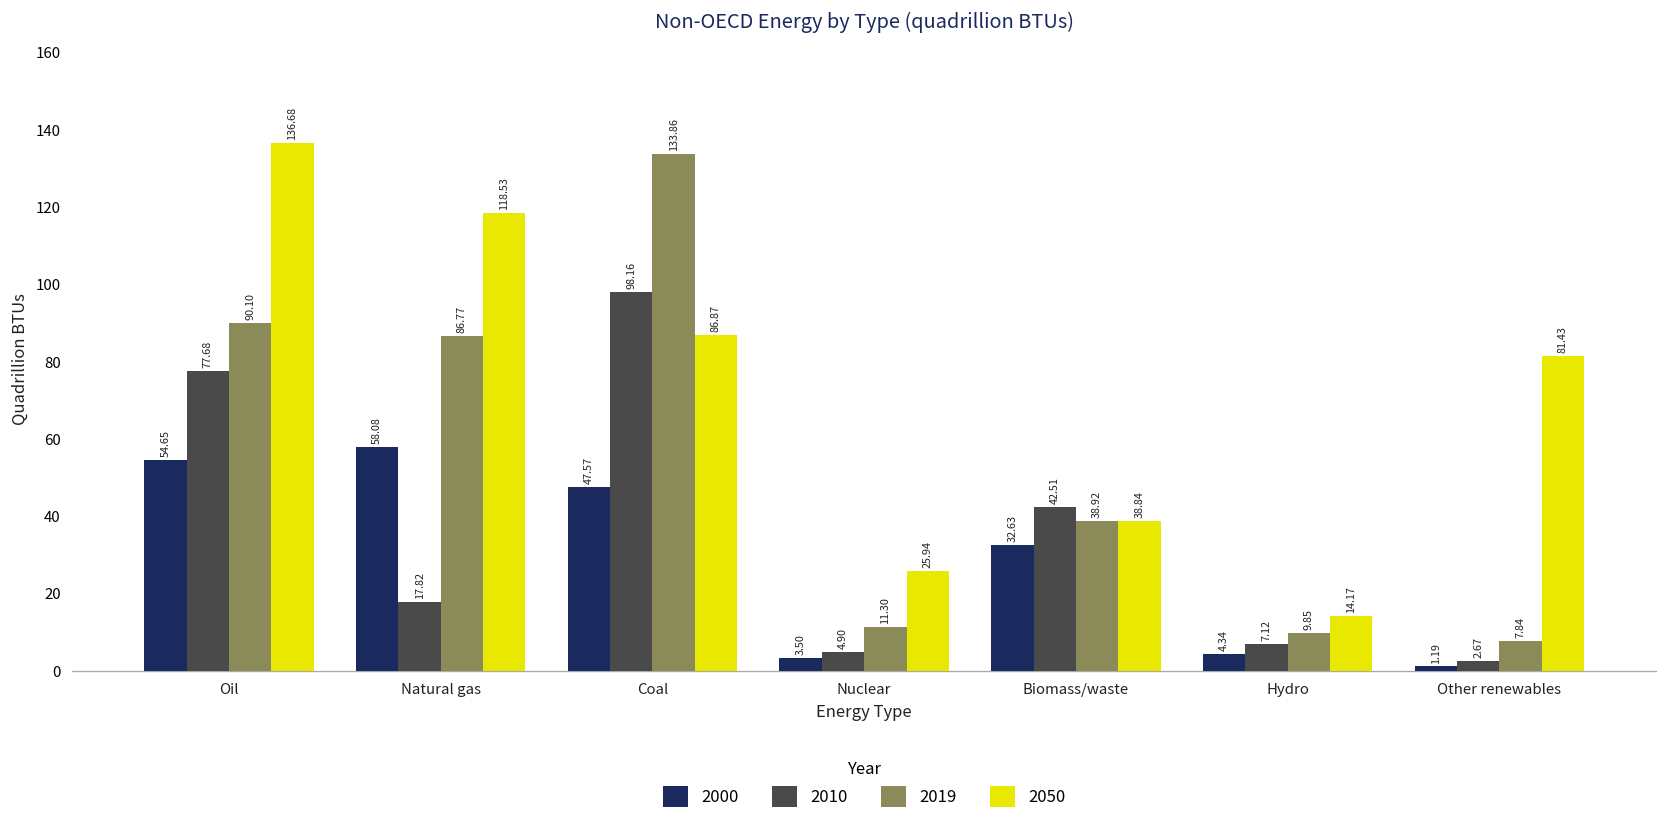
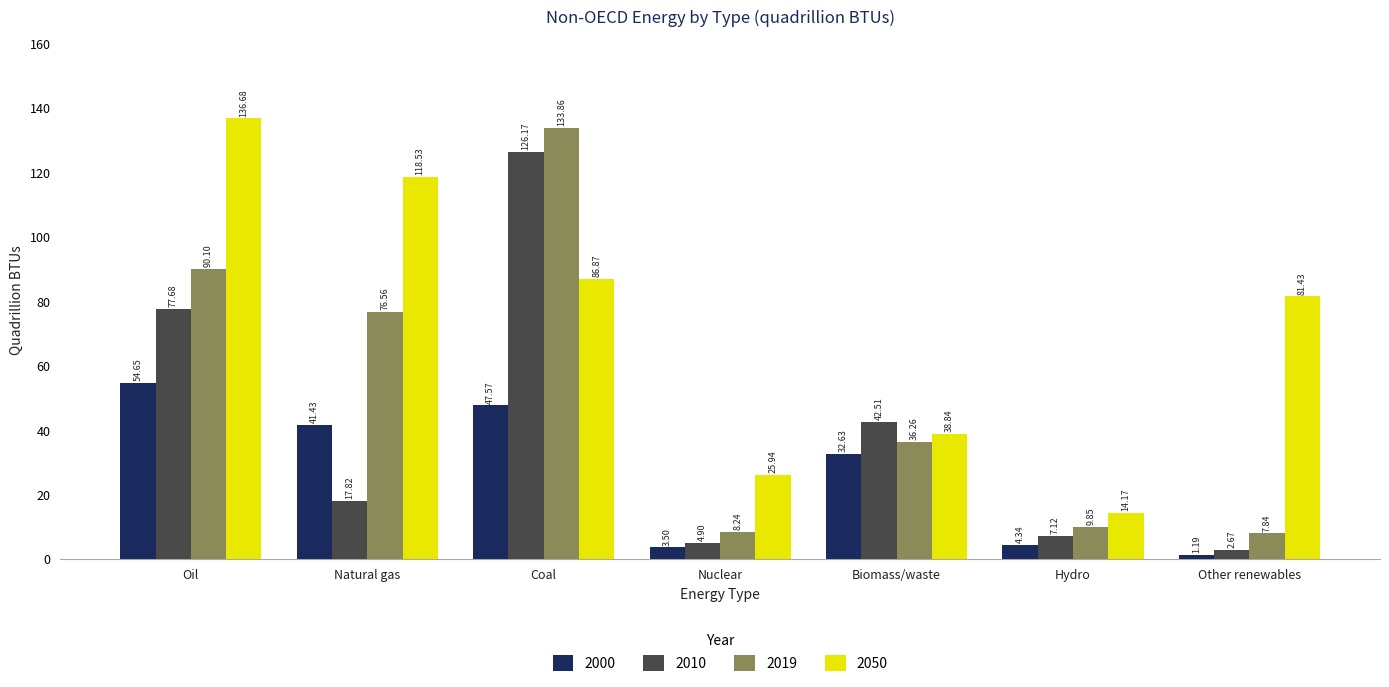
2000, Natural gas: 58.08 -> 41.43
2019, Natural gas: 86.77 -> 76.56
2010, Coal: 98.16 -> 126.17
2019, Nuclear: 11.30 -> 8.24
2019, Biomass/waste: 38.92 -> 36.26
